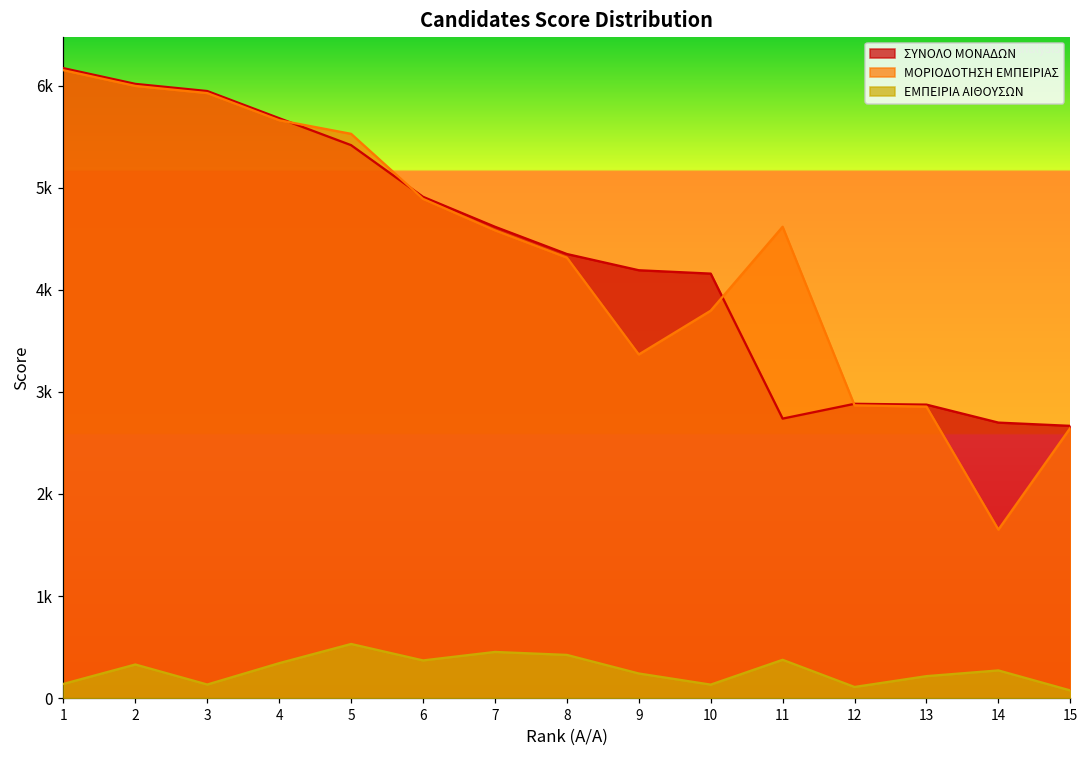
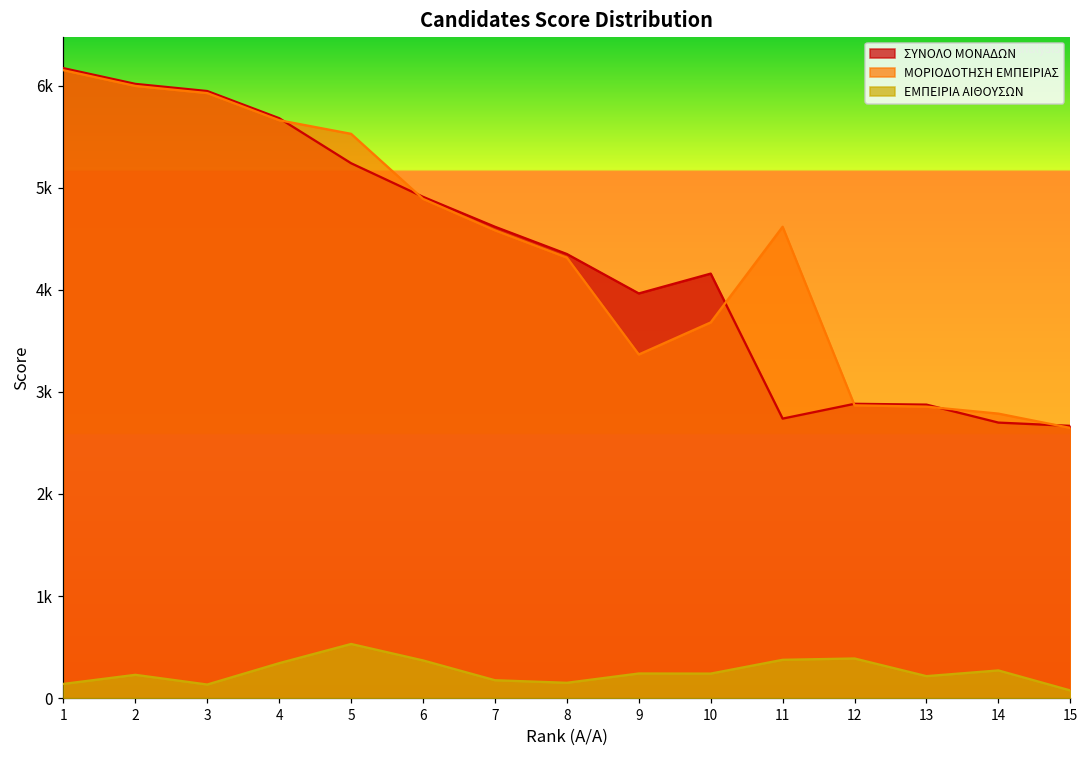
ΕΜΠΕΙΡΙΑ ΑΙΘΟΥΣΩΝ, 2: 300 -> 200
ΣΥΝΟΛΟ ΜΟΝΑΔΩΝ, 5: 5400 -> 5200
ΕΜΠΕΙΡΙΑ ΑΙΘΟΥΣΩΝ, 7: 500 -> 200
ΕΜΠΕΙΡΙΑ ΑΙΘΟΥΣΩΝ, 8: 400 -> 200
ΣΥΝΟΛΟ ΜΟΝΑΔΩΝ, 9: 4200 -> 4000
ΜΟΡΙΟΔΟΤΗΣΗ ΕΜΠΕΙΡΙΑΣ, 10: 3800 -> 3700
ΕΜΠΕΙΡΙΑ ΑΙΘΟΥΣΩΝ, 10: 100 -> 200
ΕΜΠΕΙΡΙΑ ΑΙΘΟΥΣΩΝ, 12: 100 -> 400
ΜΟΡΙΟΔΟΤΗΣΗ ΕΜΠΕΙΡΙΑΣ, 14: 1700 -> 2800
